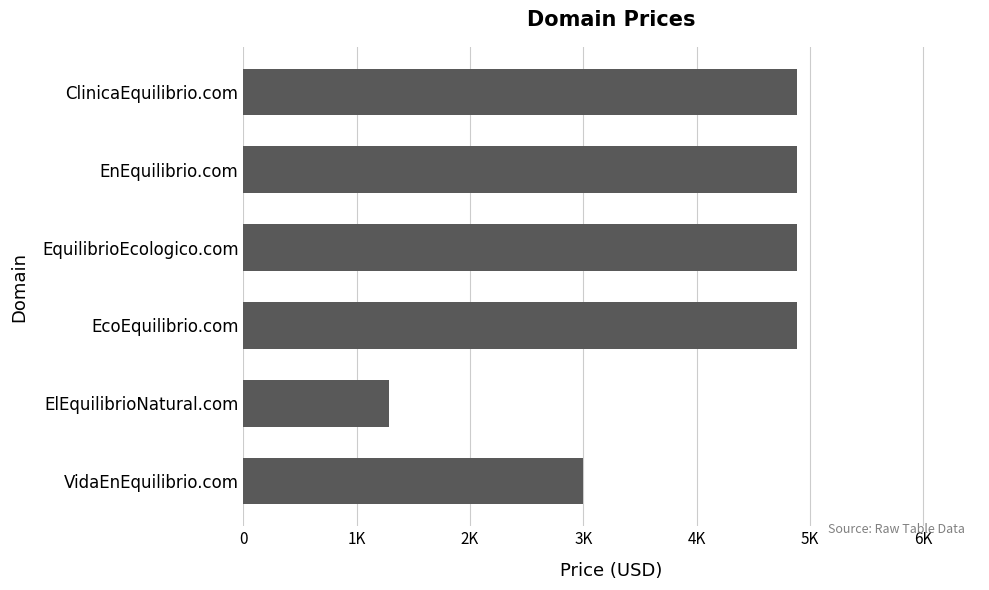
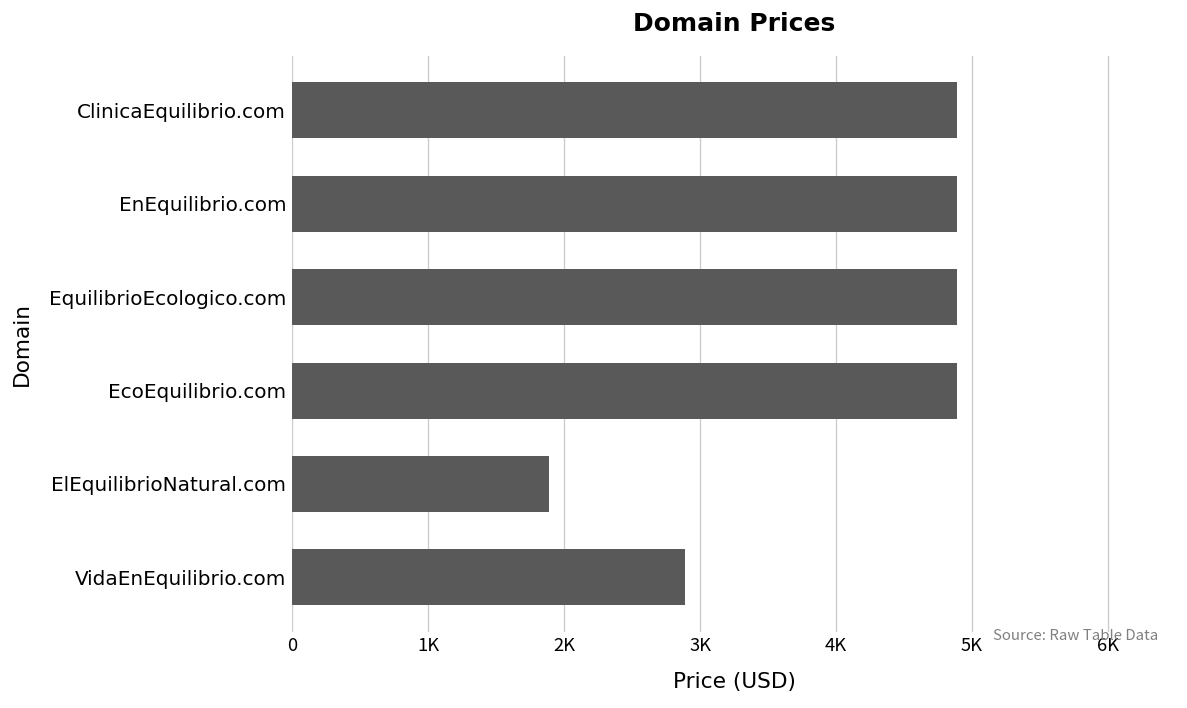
ElEquilibrioNatural.com: 1290 -> 1890
VidaEnEquilibrio.com: 3000 -> 2890
